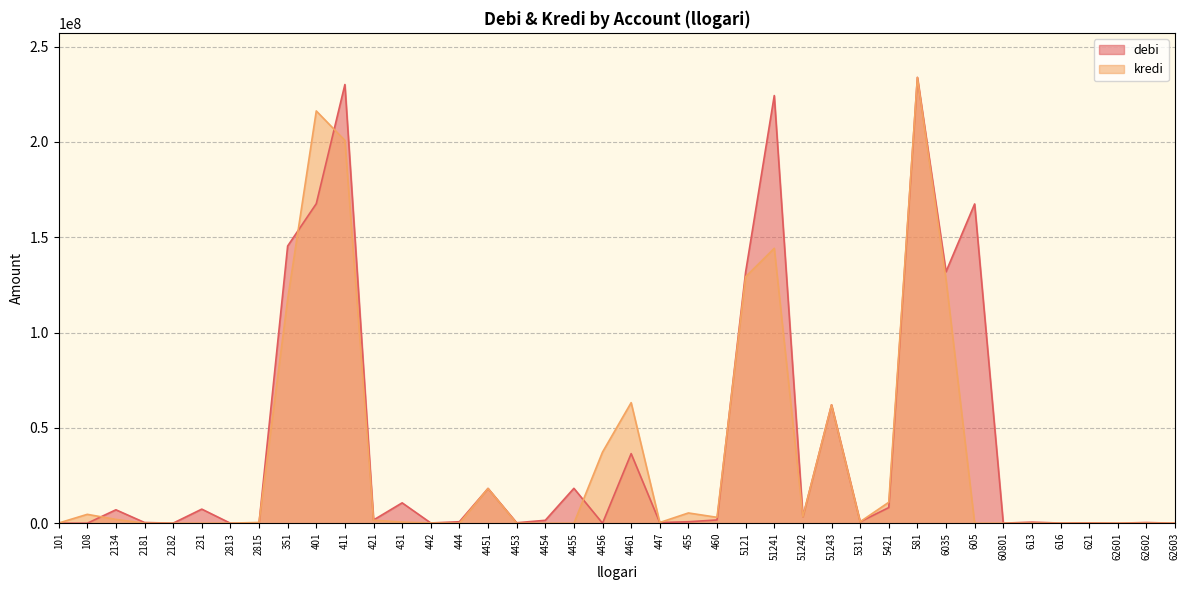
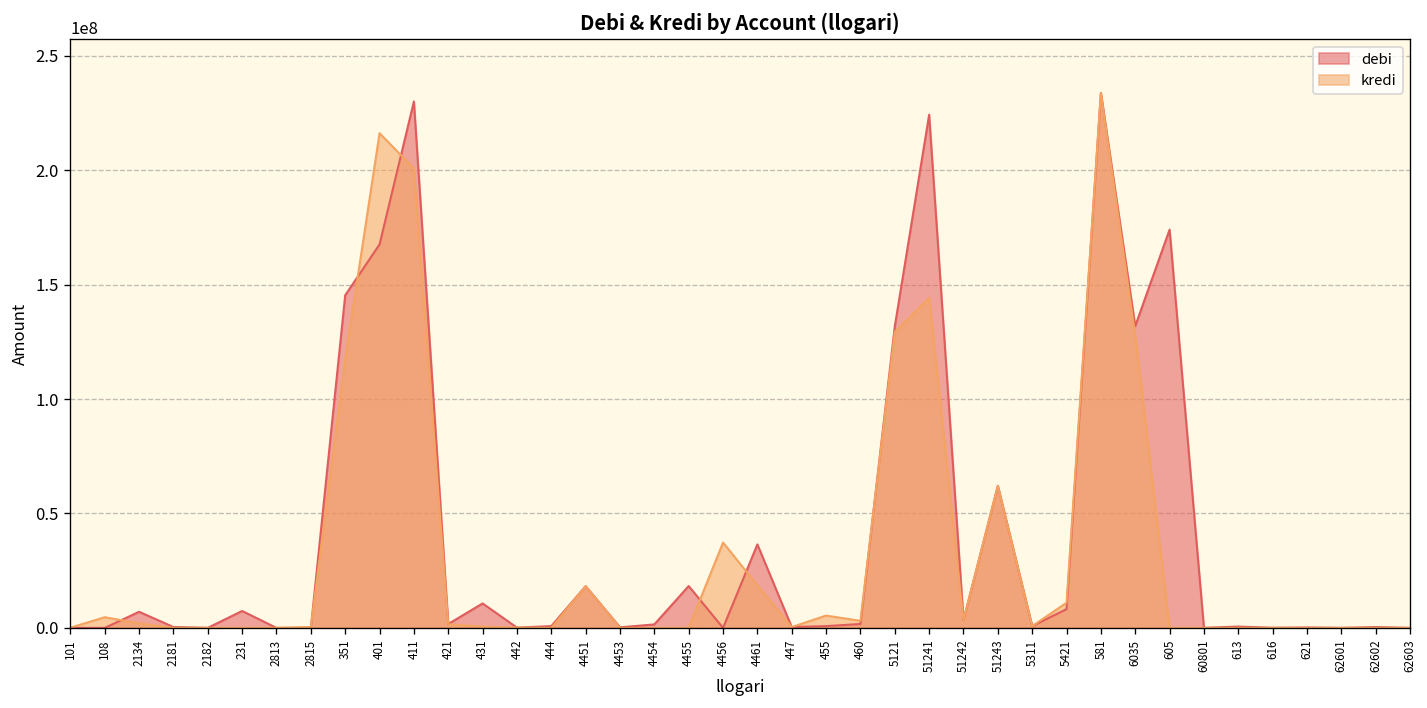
kredi, 4461: 63000000 -> 19000000
debi, 605: 167000000 -> 174000000
